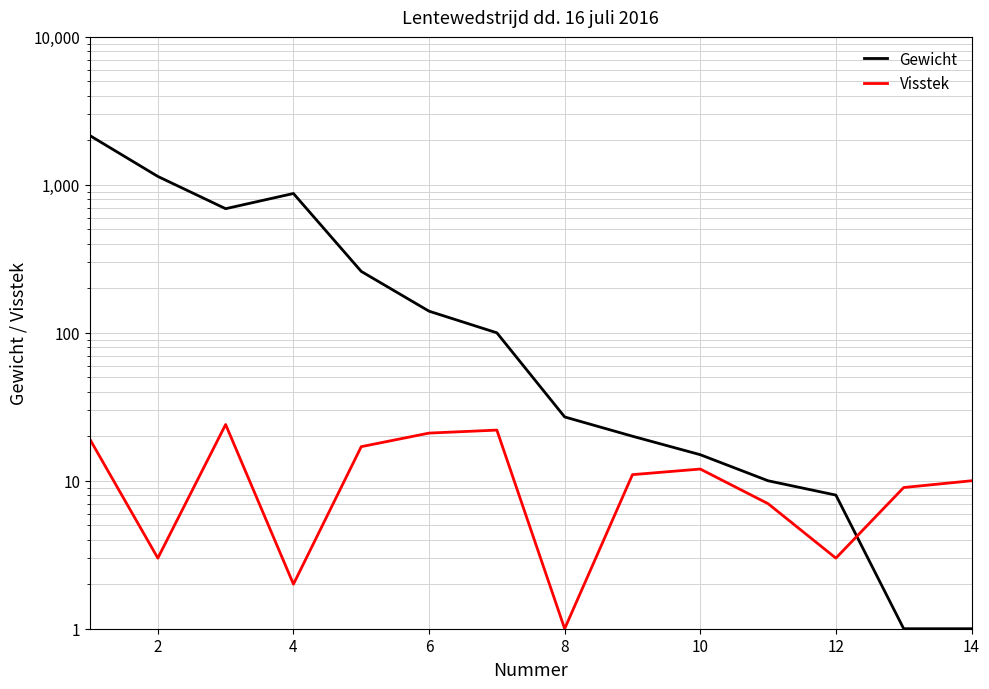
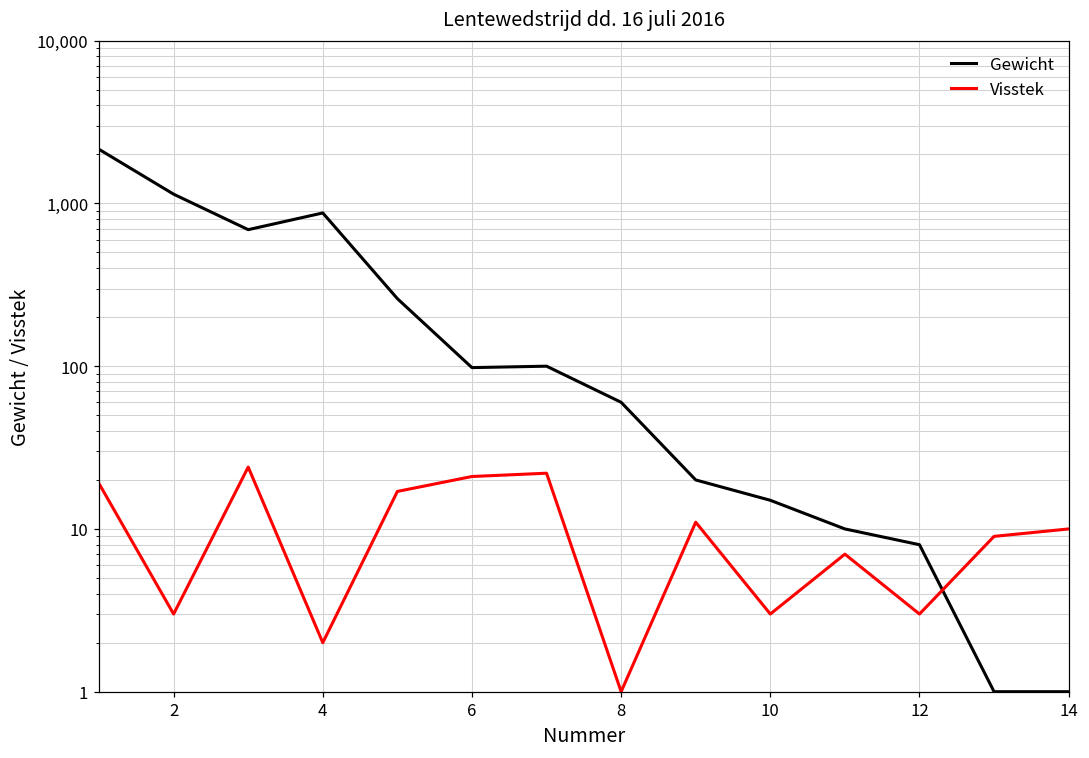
Gewicht, 6: 140 -> 100
Gewicht, 8: 27 -> 60
Visstek, 10: 12 -> 3
